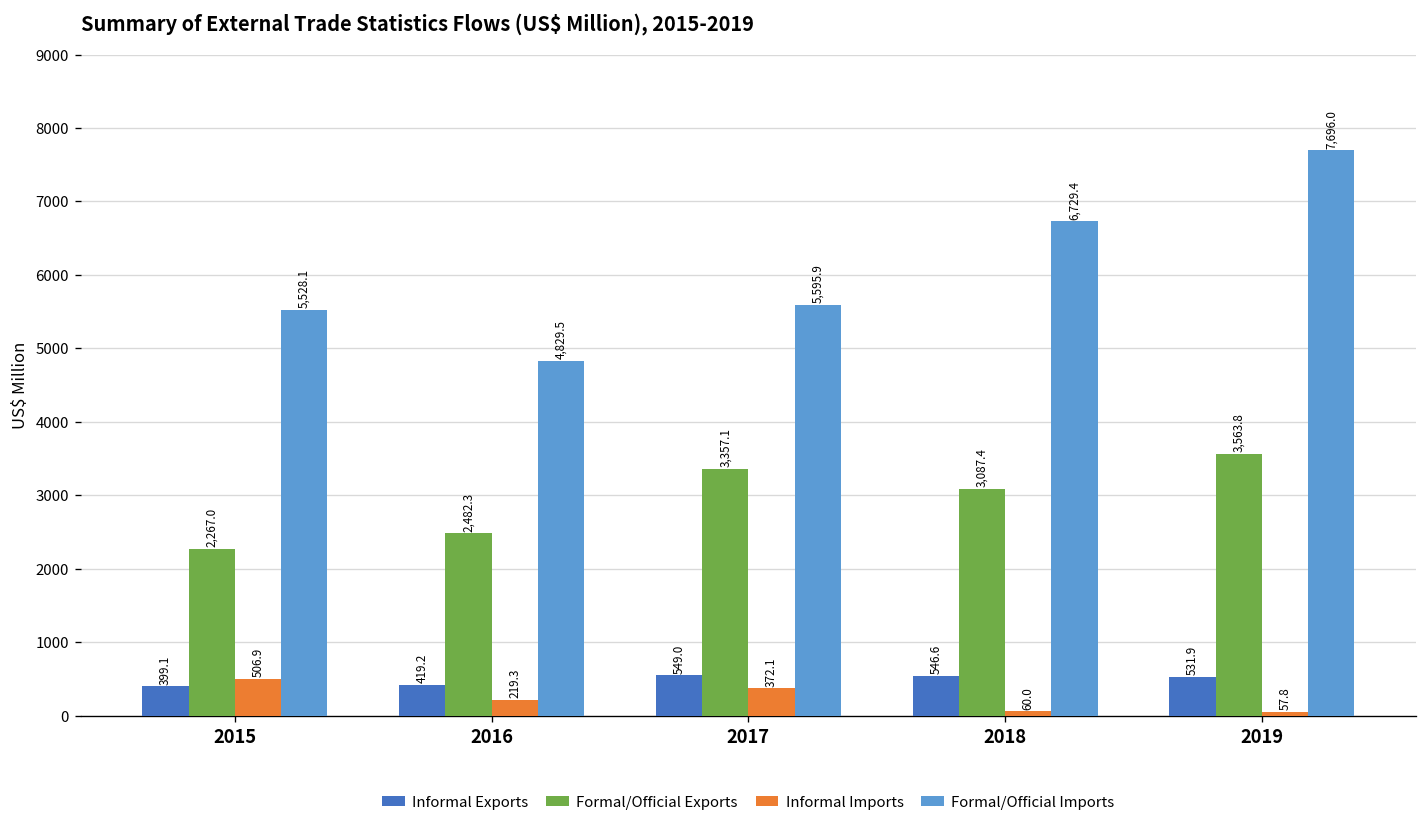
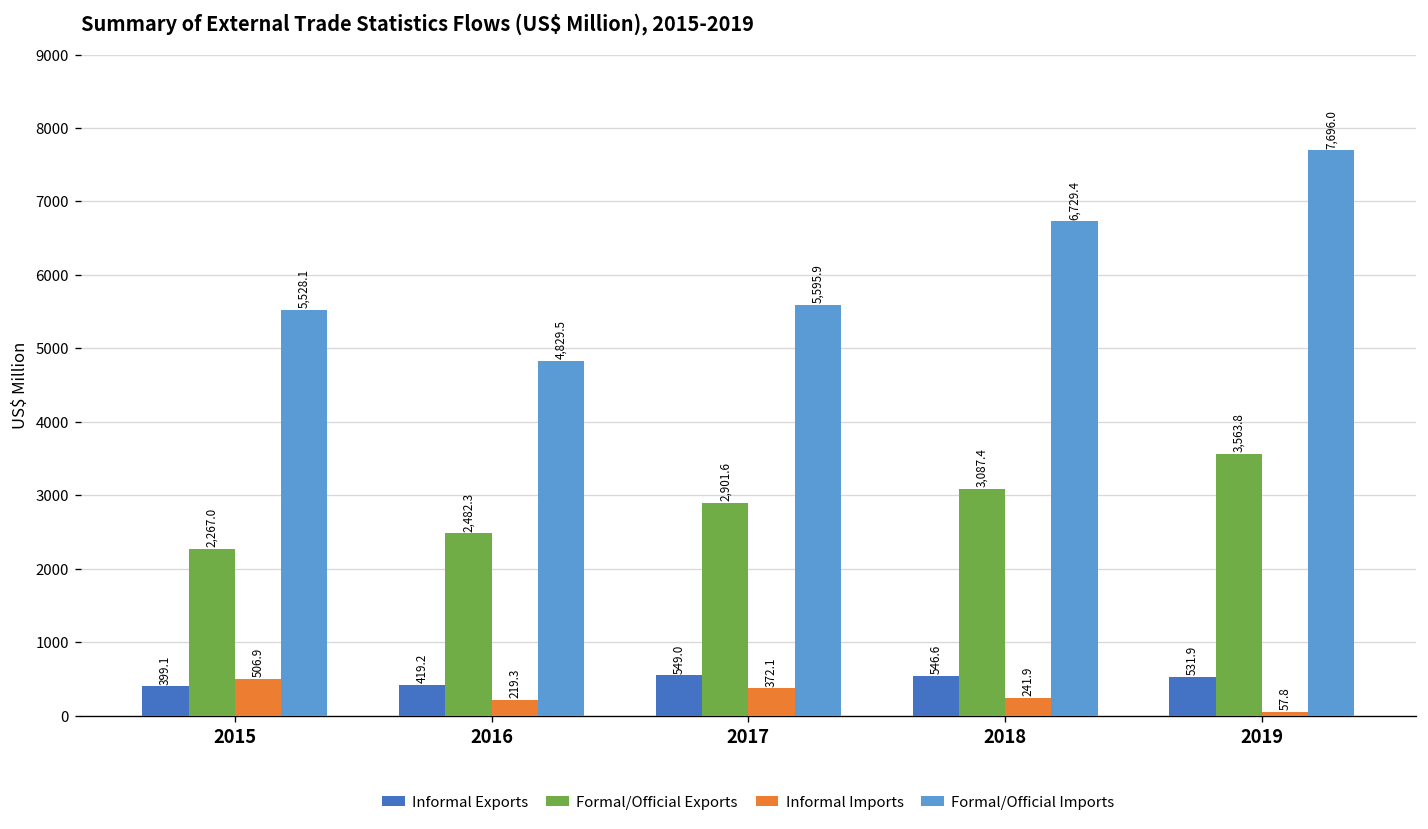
Formal/Official Exports, 2017: 3,357.1 -> 2,901.6
Informal Imports, 2018: 60.0 -> 241.9
